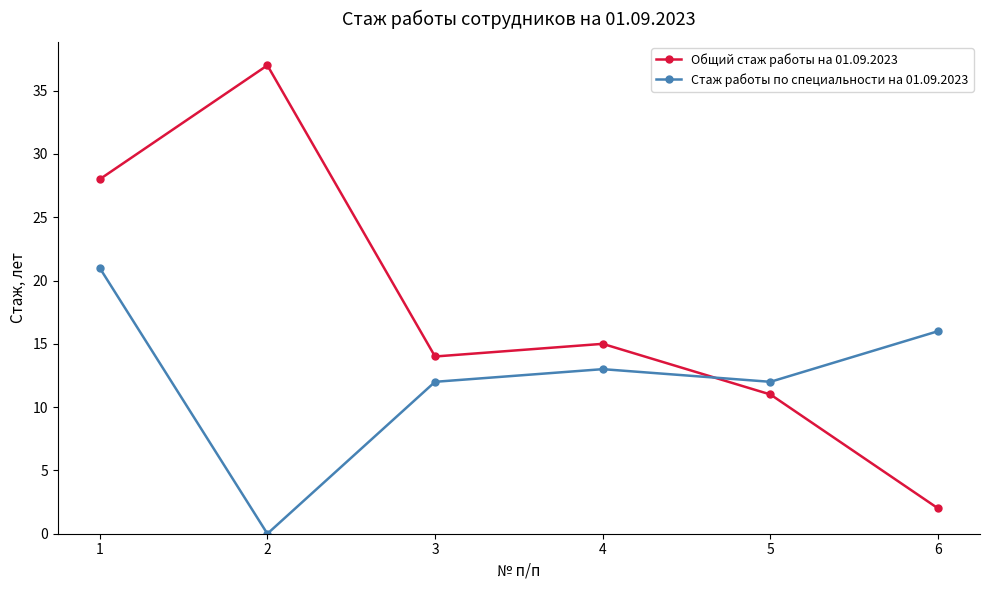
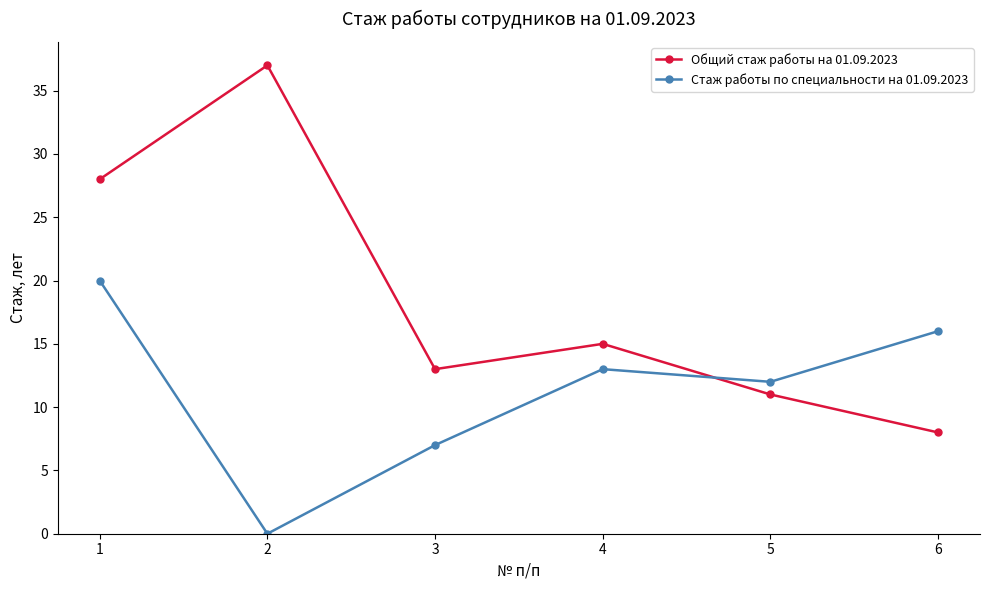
Стаж работы по специальности на 01.09.2023, 1: 21 -> 20
Общий стаж работы на 01.09.2023, 3: 14 -> 13
Стаж работы по специальности на 01.09.2023, 3: 12 -> 7
Общий стаж работы на 01.09.2023, 6: 2 -> 8
